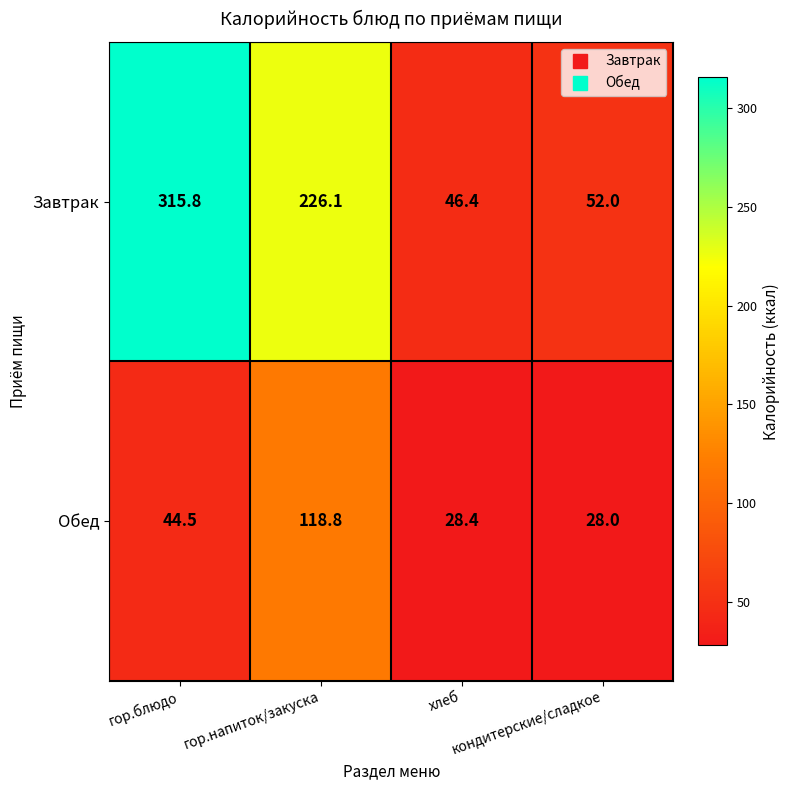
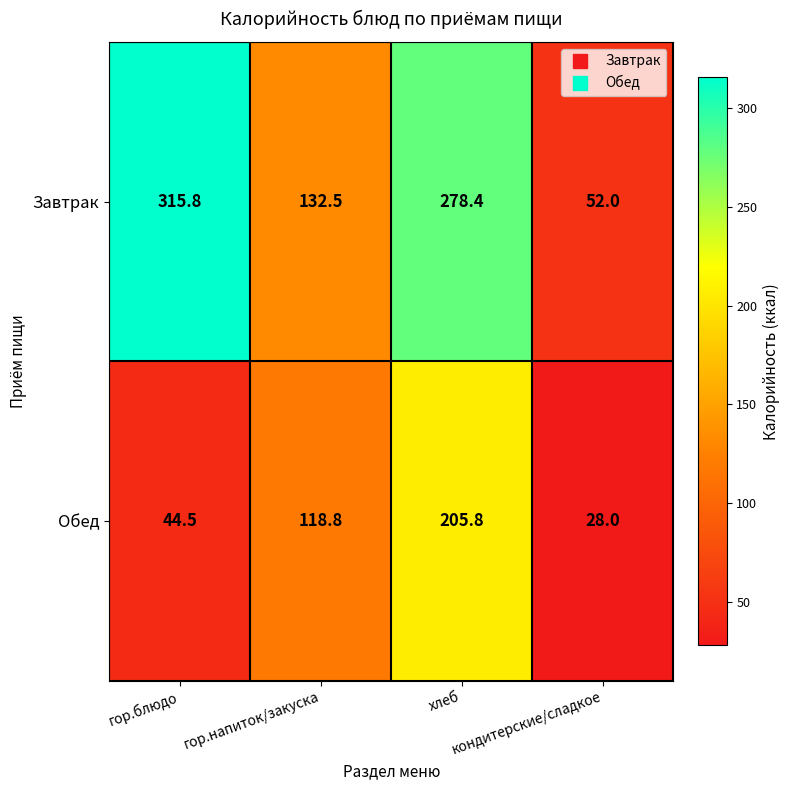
Завтрак, гор.напиток/закуска: 226.1 -> 132.5
Завтрак, хлеб: 46.4 -> 278.4
Обед, хлеб: 28.4 -> 205.8
